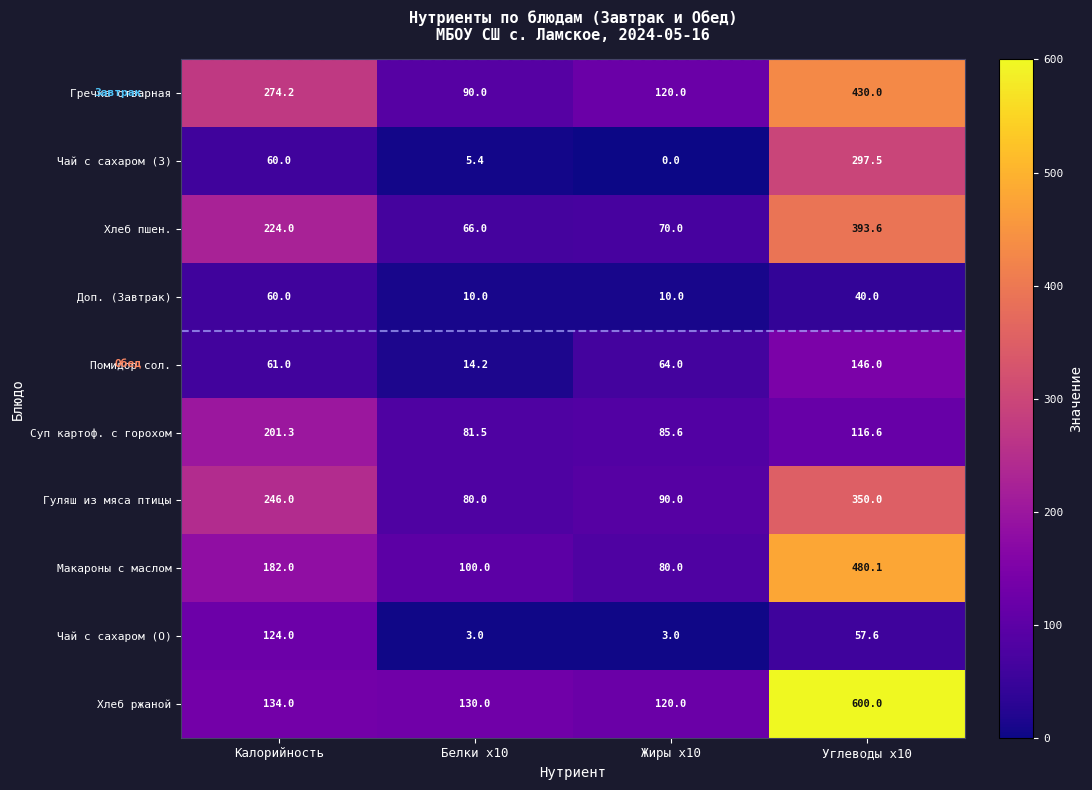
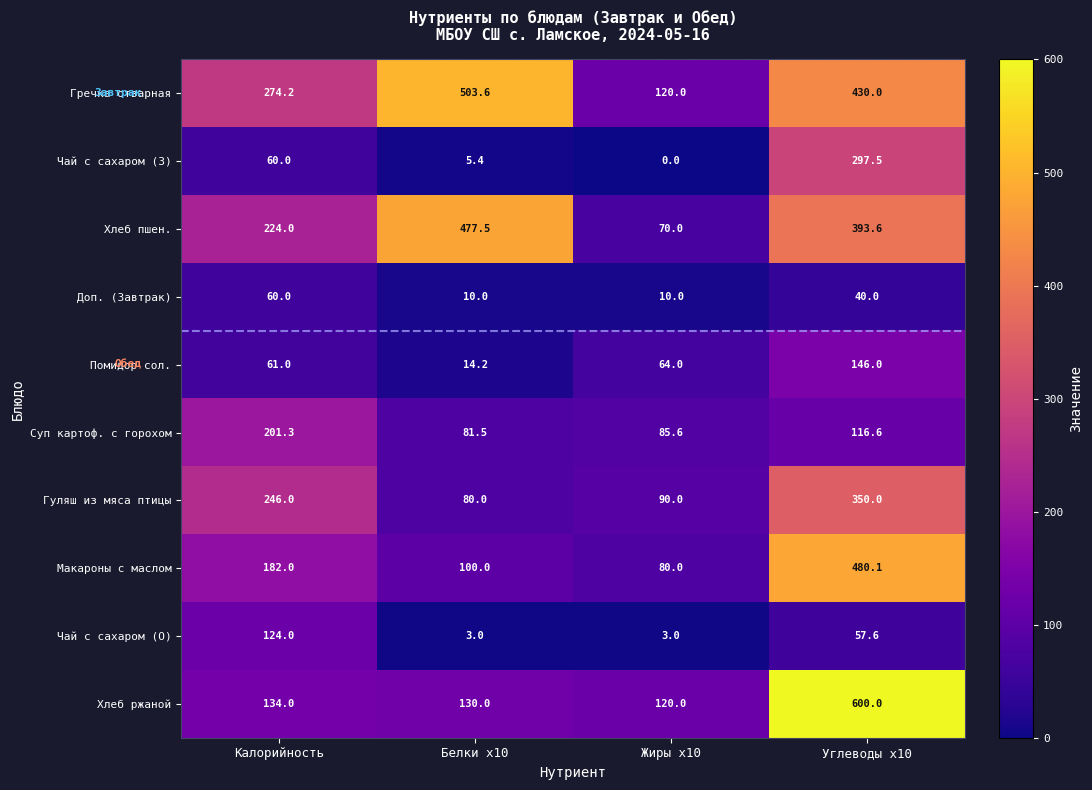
Гречка отварная, Белки x10: 90.0 -> 503.6
Хлеб пшен., Белки x10: 66.0 -> 477.5
